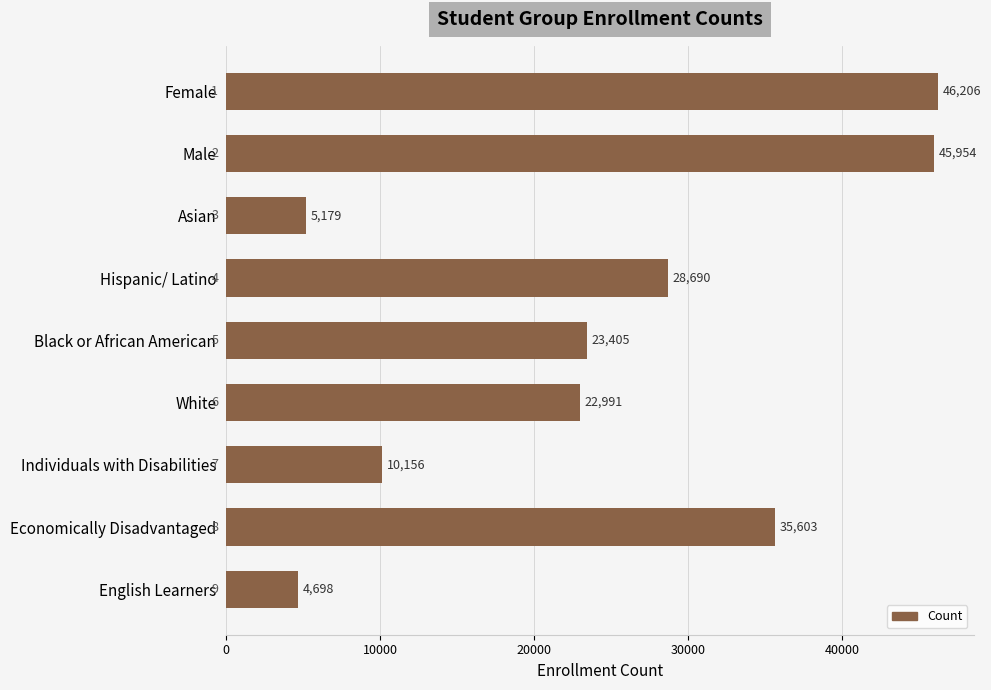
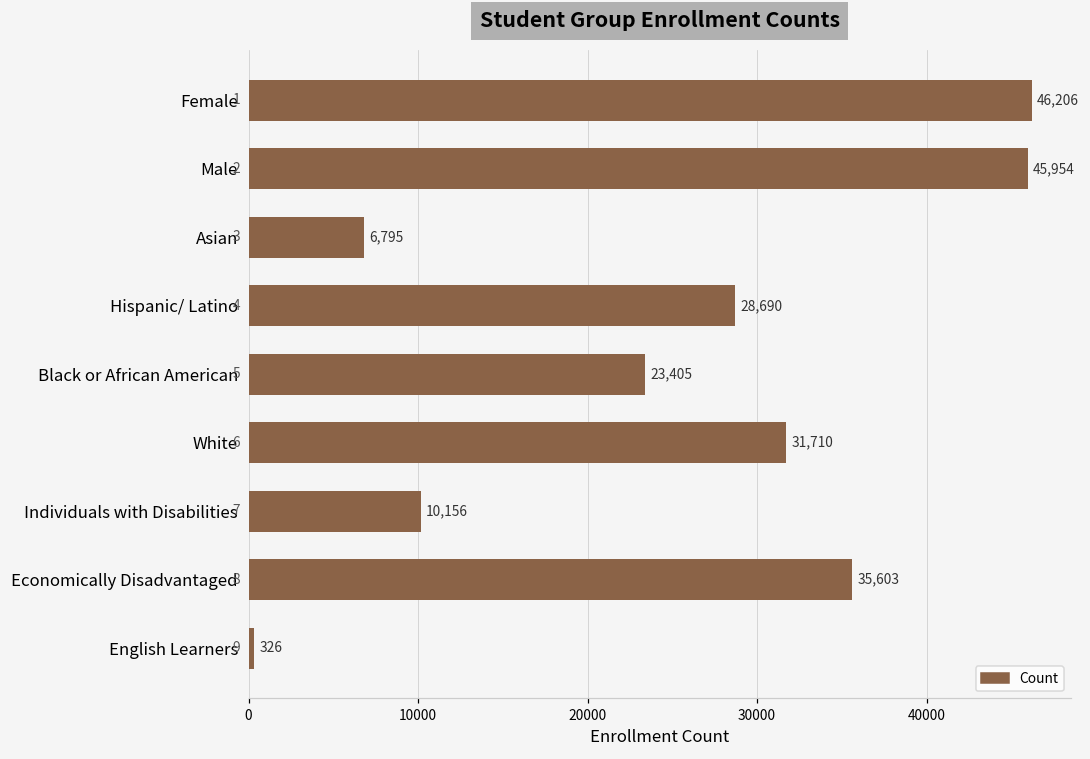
Asian: 5,179 -> 6,795
White: 22,991 -> 31,710
English Learners: 4,698 -> 326
